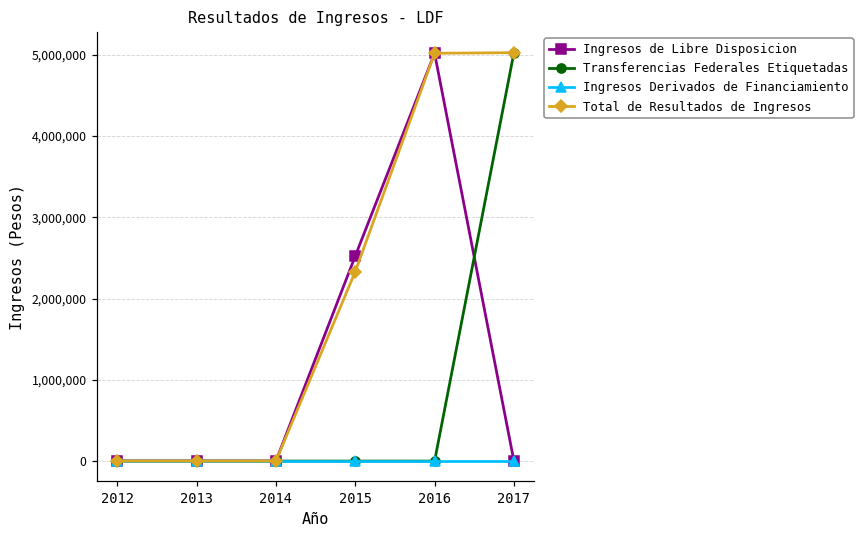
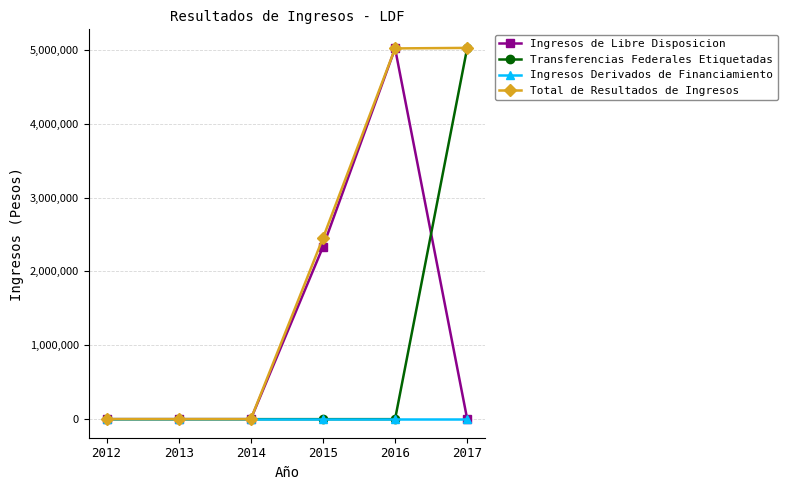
Ingresos de Libre Disposicion, 2015: 2,500,000 -> 2,300,000
Total de Resultados de Ingresos, 2015: 2,300,000 -> 2,500,000
